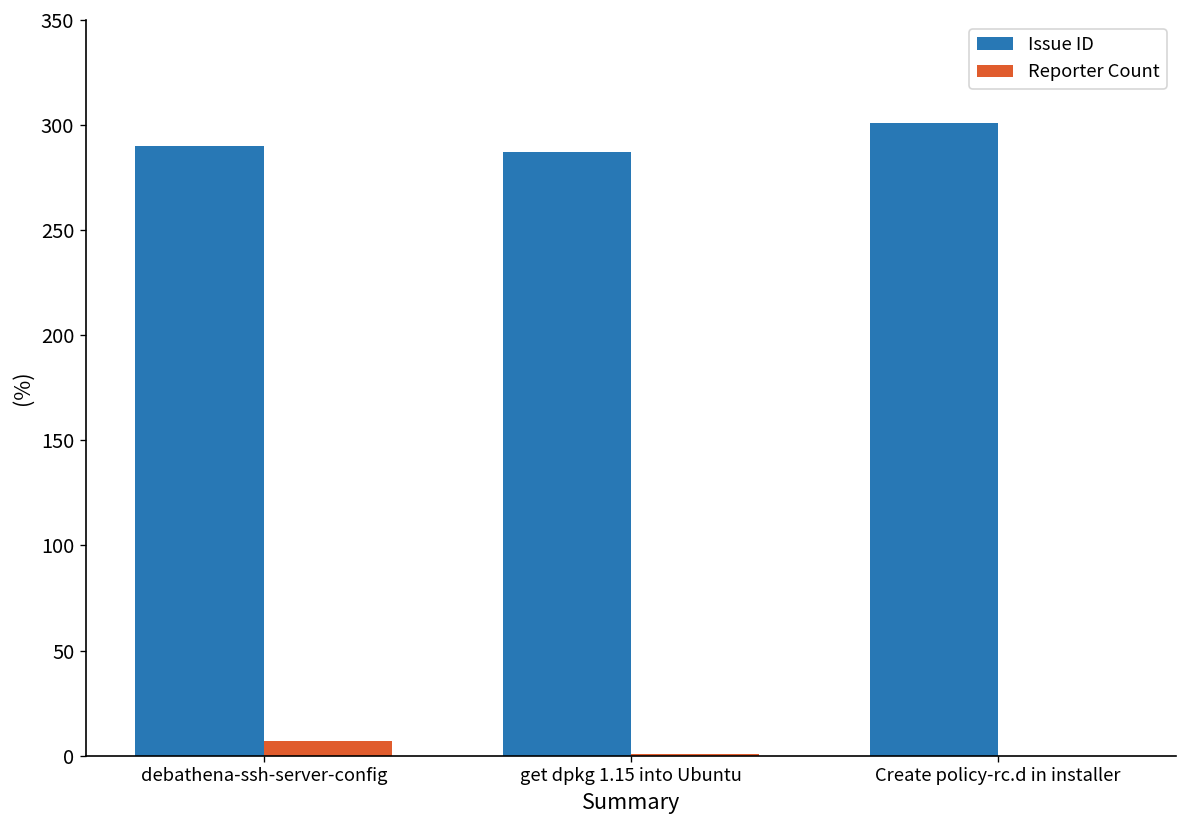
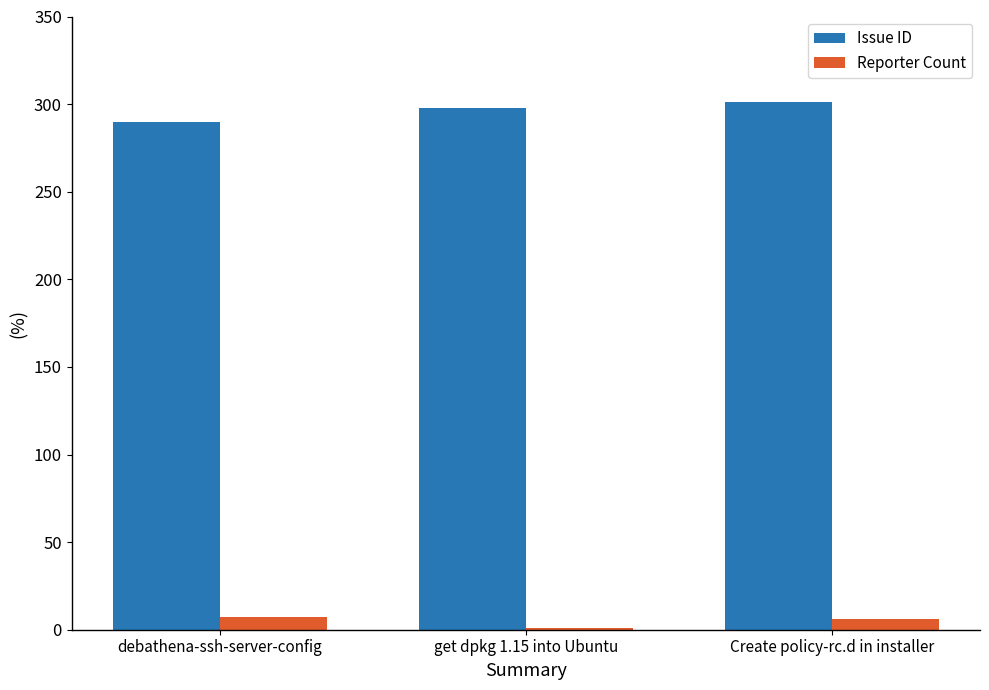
Issue ID, get dpkg 1.15 into Ubuntu: 287 -> 298
Reporter Count, Create policy-rc.d in installer: 0 -> 6
